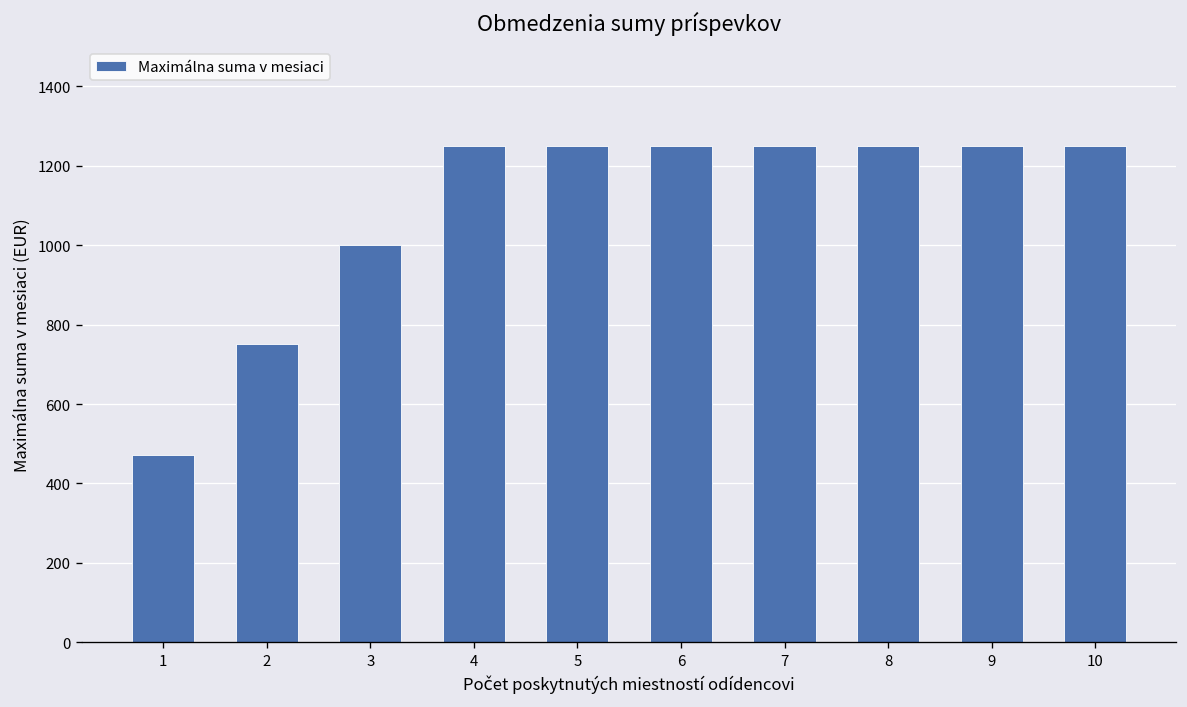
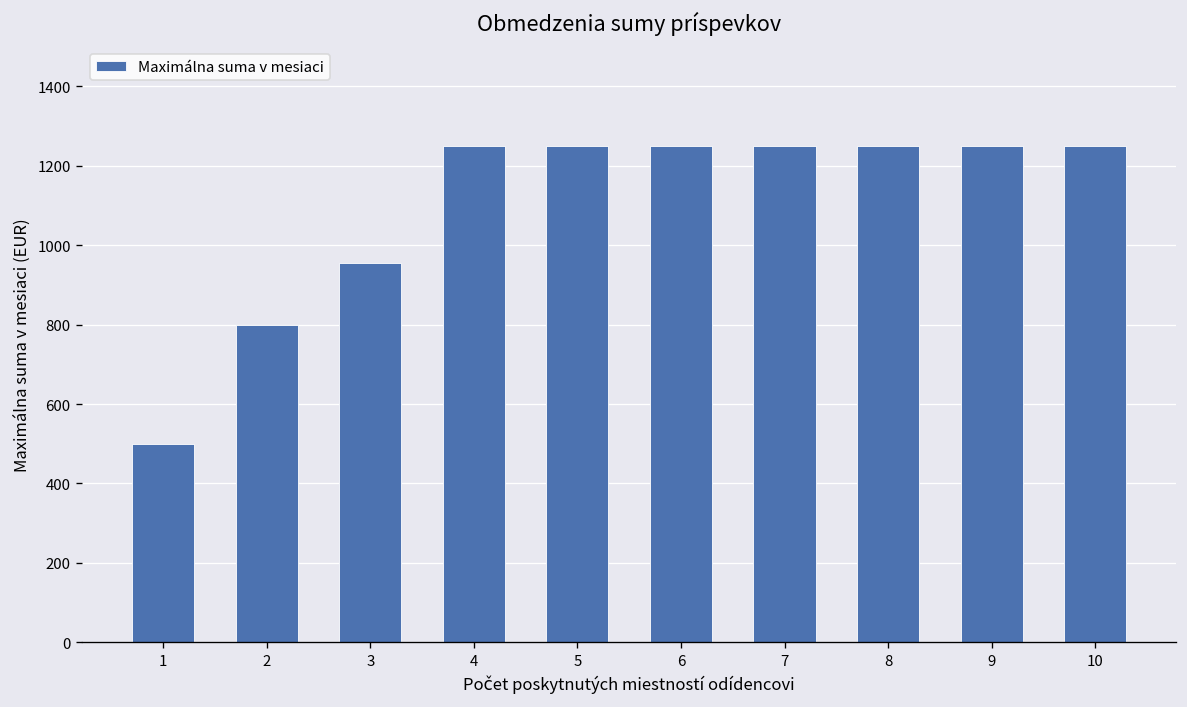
1: 470 -> 500
2: 750 -> 800
3: 1000 -> 950
